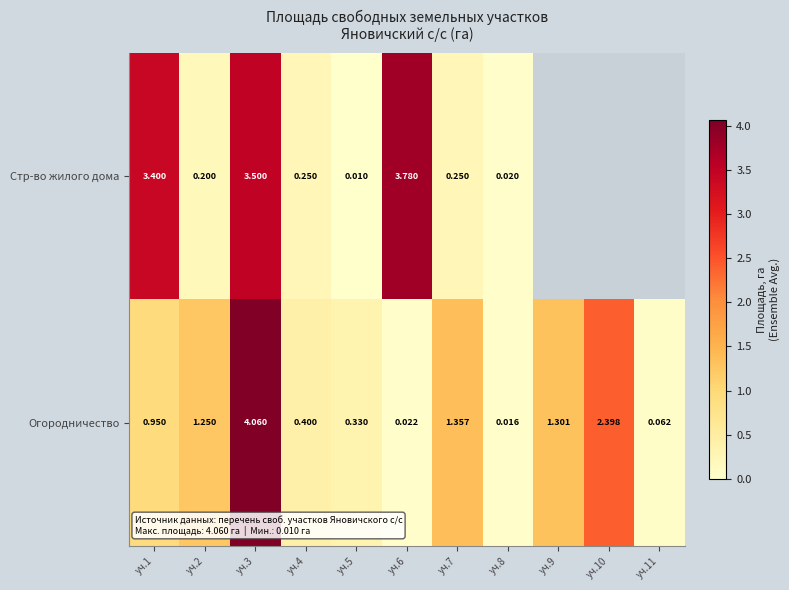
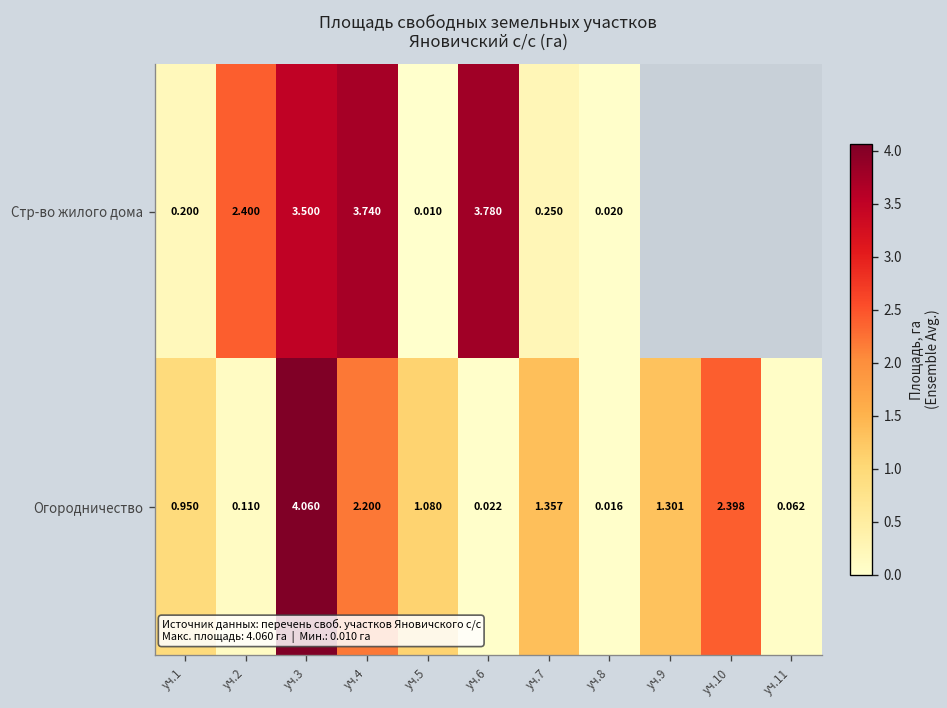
Стр-во жилого дома, уч.1: 3.400 -> 0.200
Стр-во жилого дома, уч.2: 0.200 -> 2.400
Стр-во жилого дома, уч.4: 0.250 -> 3.740
Огородничество, уч.2: 1.250 -> 0.110
Огородничество, уч.4: 0.400 -> 2.200
Огородничество, уч.5: 0.330 -> 1.080
